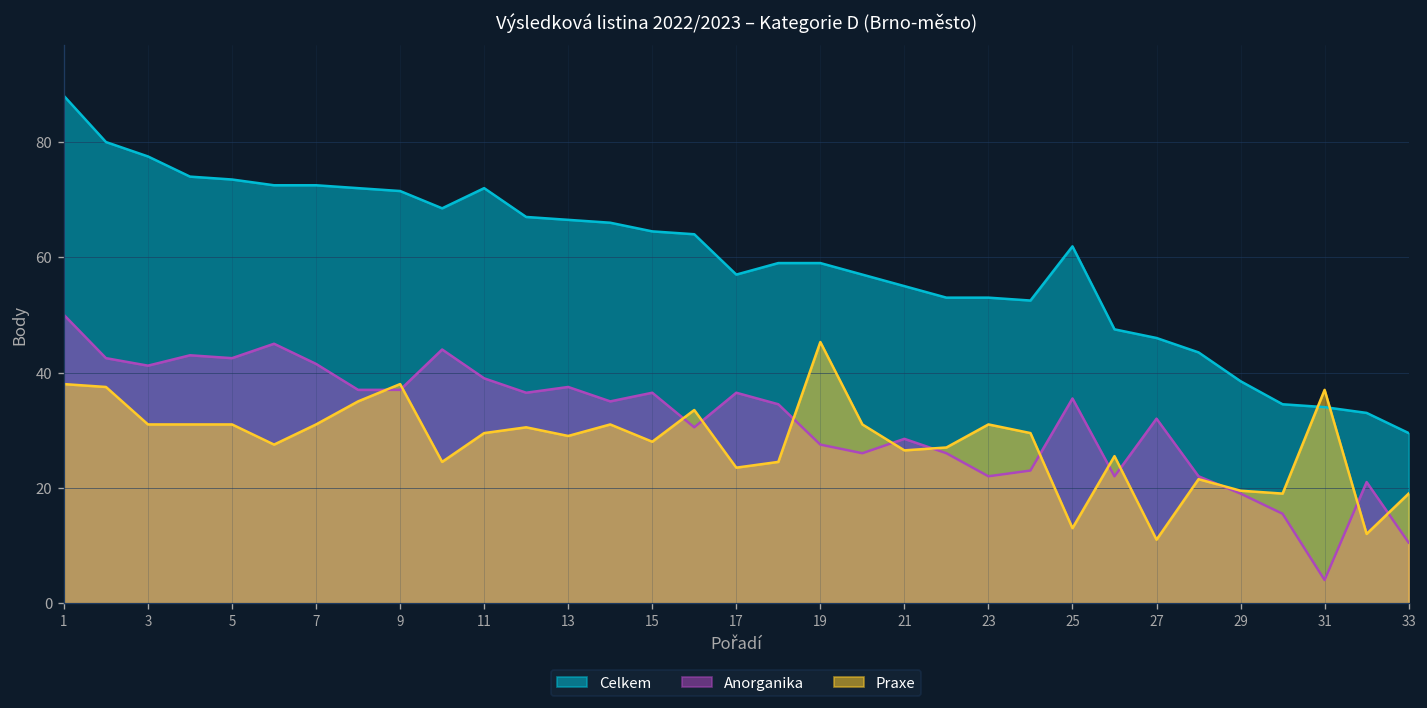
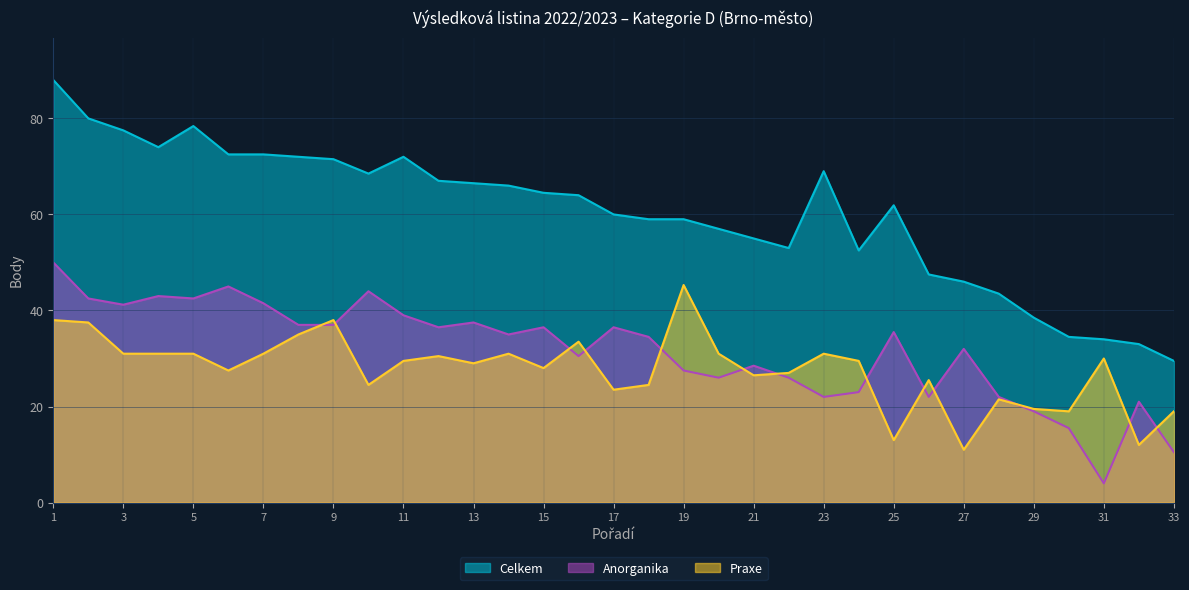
Celkem, 5: 74 -> 78
Celkem, 17: 57 -> 60
Celkem, 23: 53 -> 69
Praxe, 31: 37 -> 30
